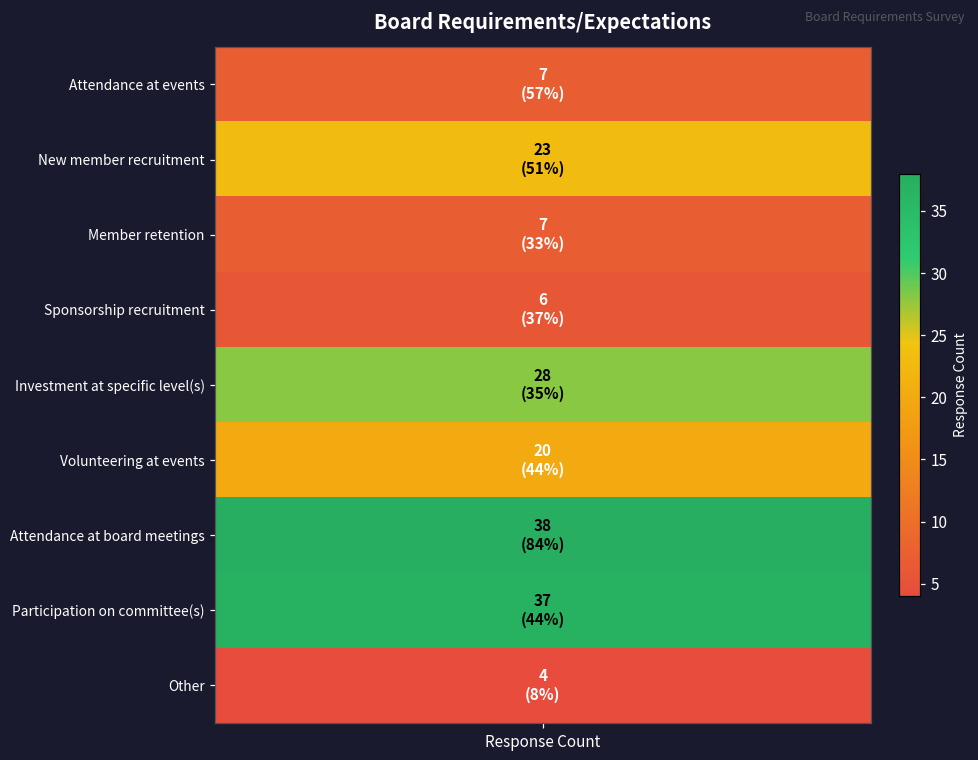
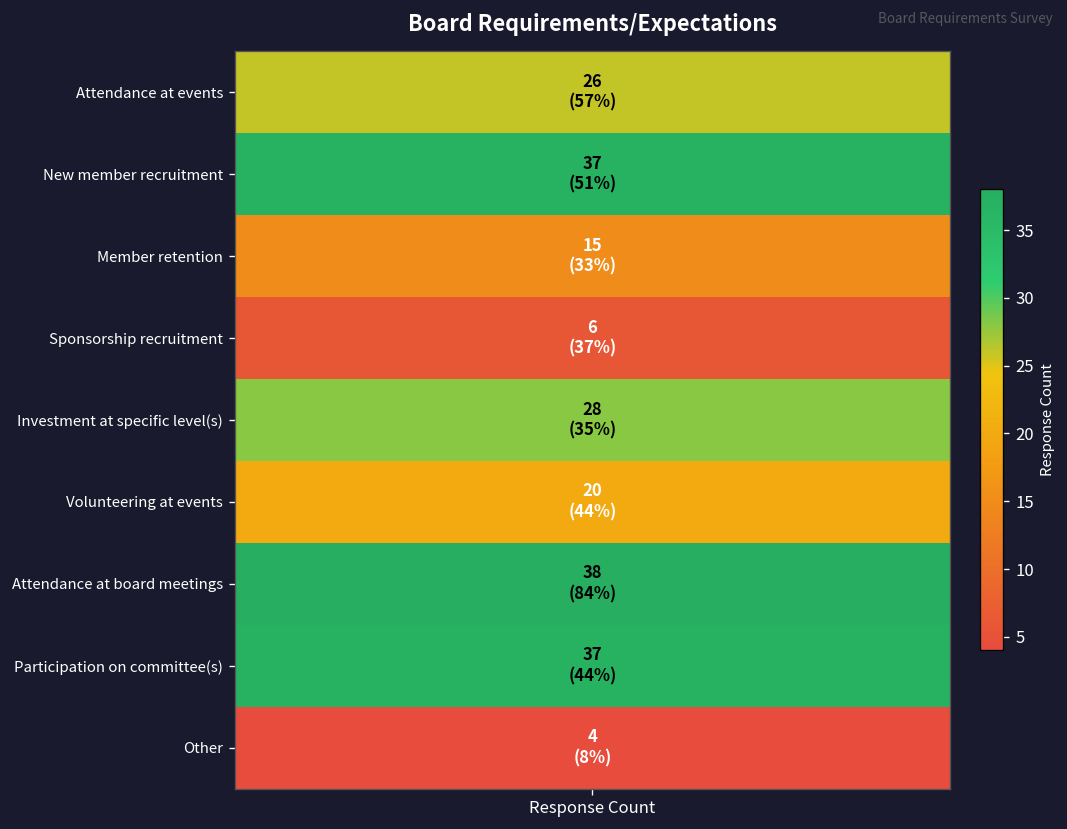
Attendance at events, Response Count: 7 -> 26
New member recruitment, Response Count: 23 -> 37
Member retention, Response Count: 7 -> 15
